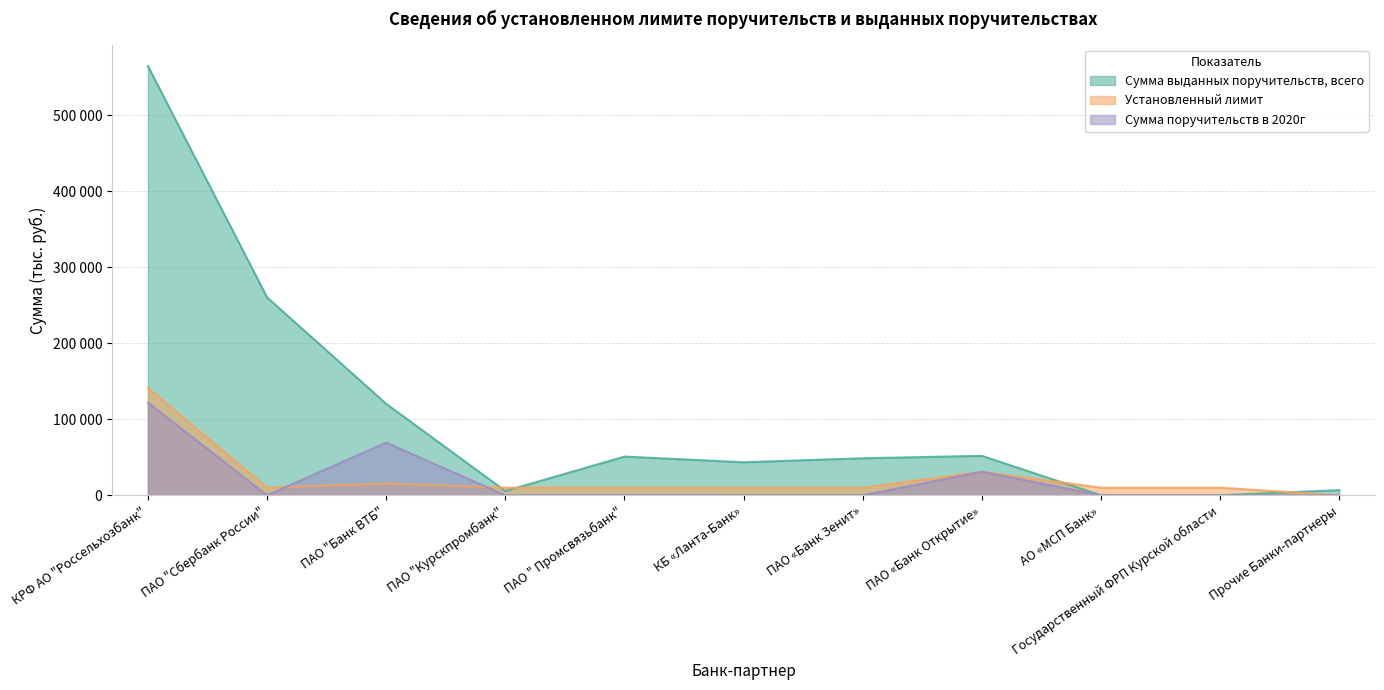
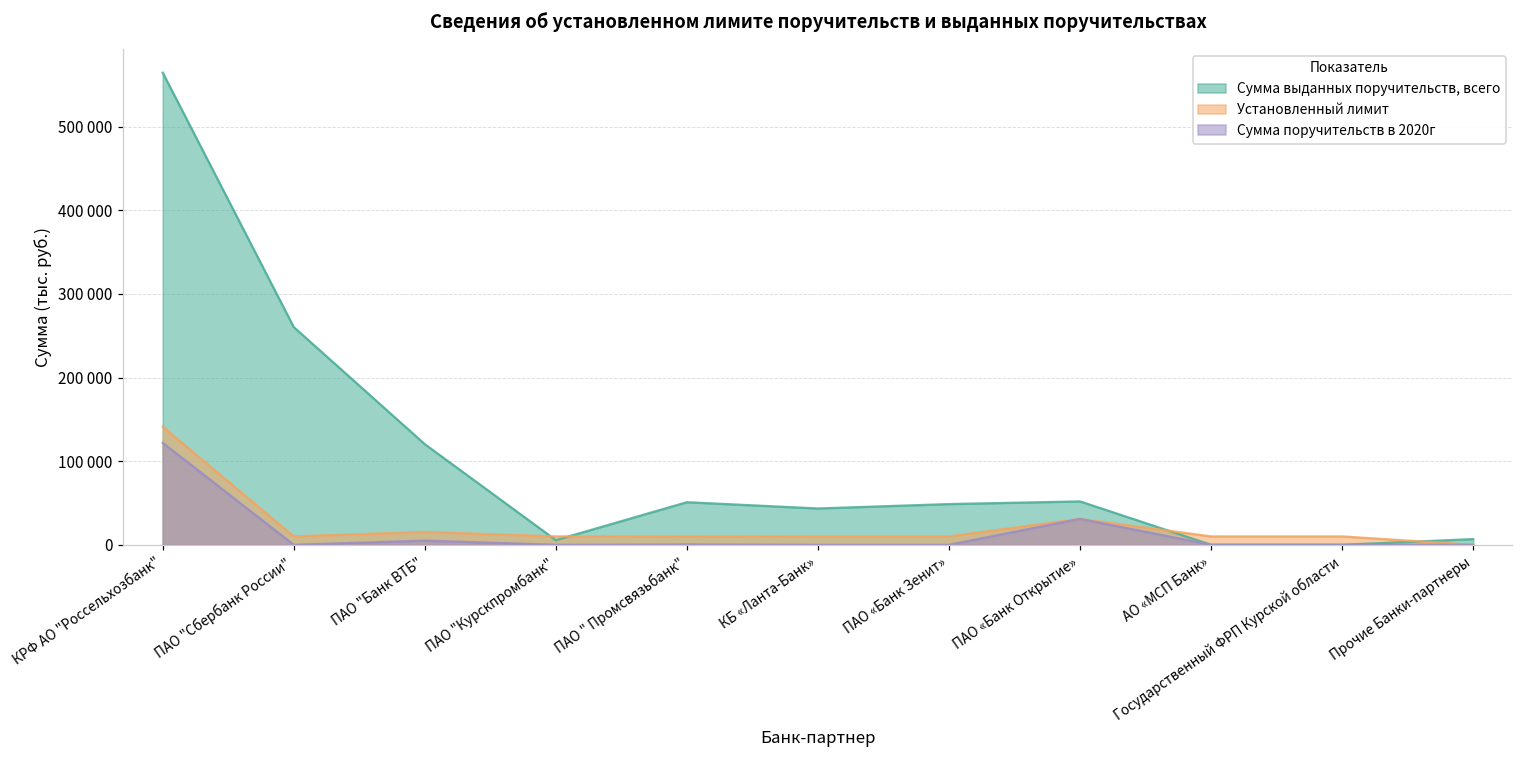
Сумма поручительств в 2020г, ПАО "Банк ВТБ": 70000 -> 10000
